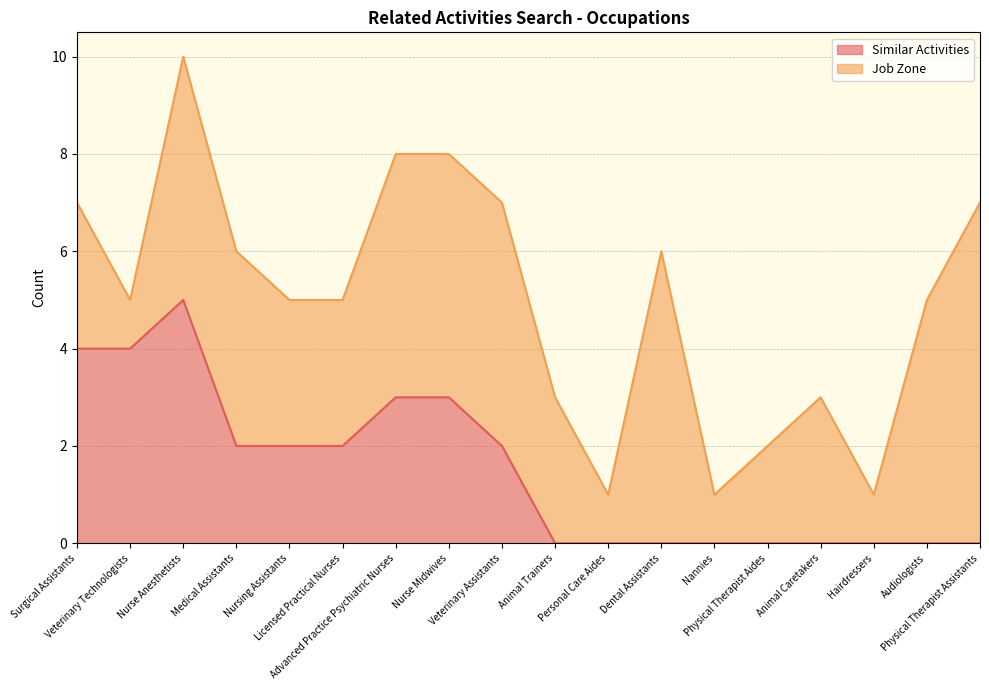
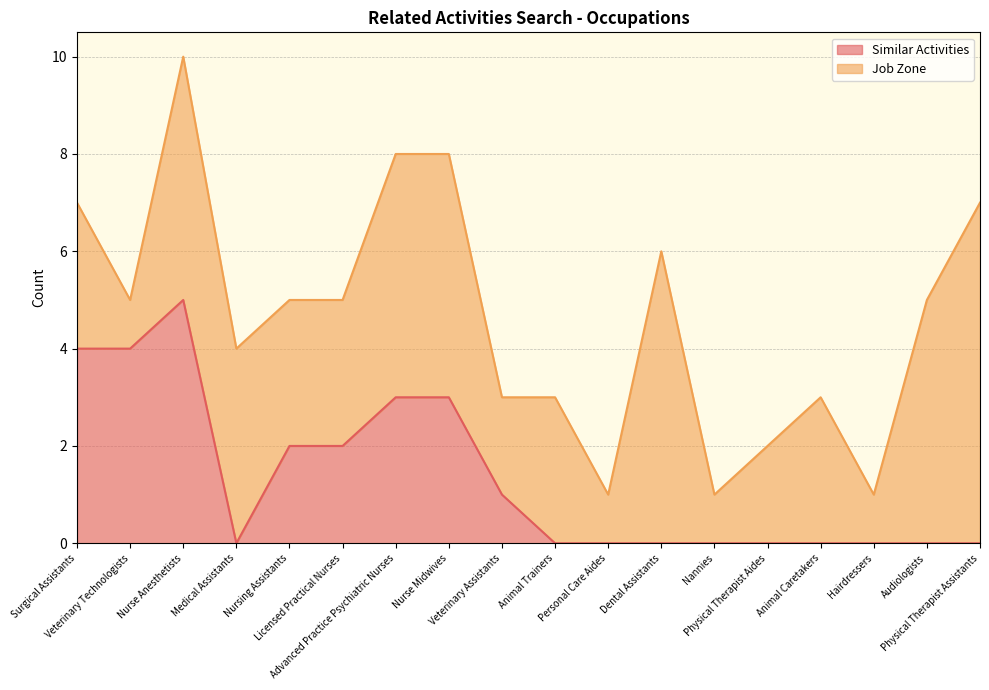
Similar Activities, Medical Assistants: 2 -> 0
Similar Activities, Veterinary Assistants: 2 -> 1
Job Zone, Veterinary Assistants: 5 -> 2
